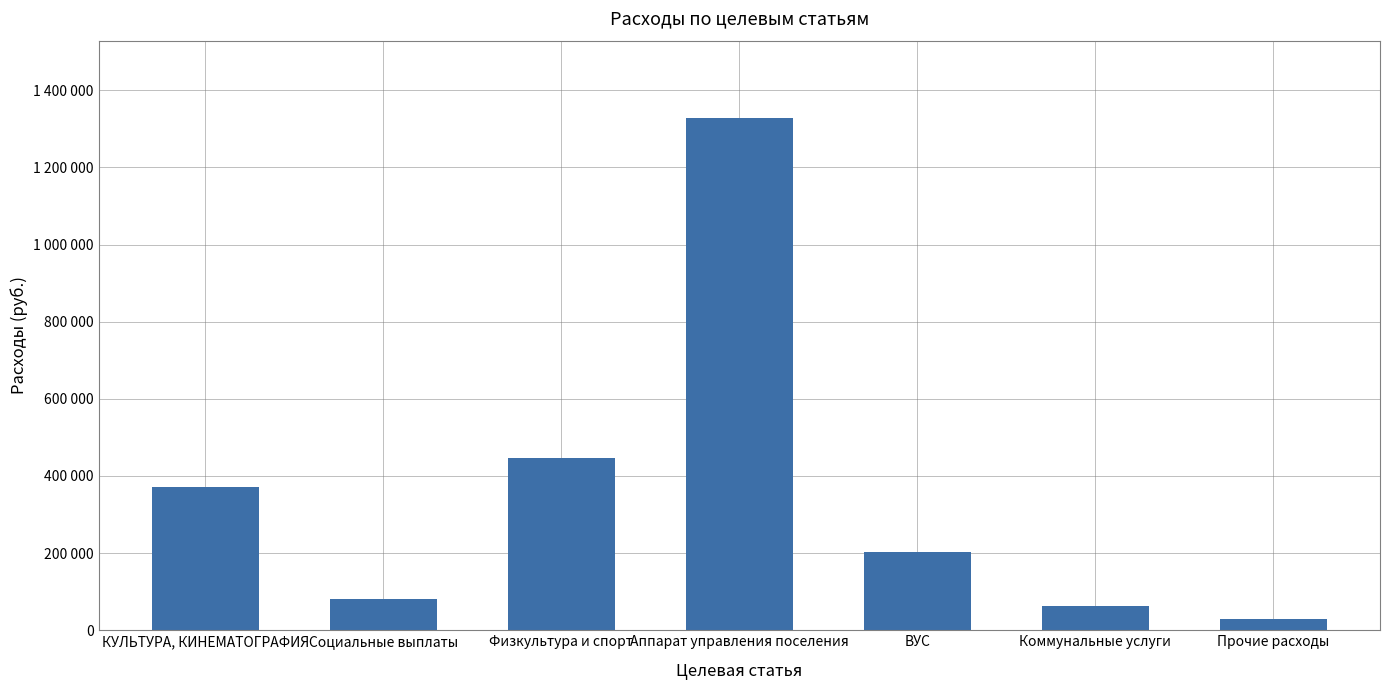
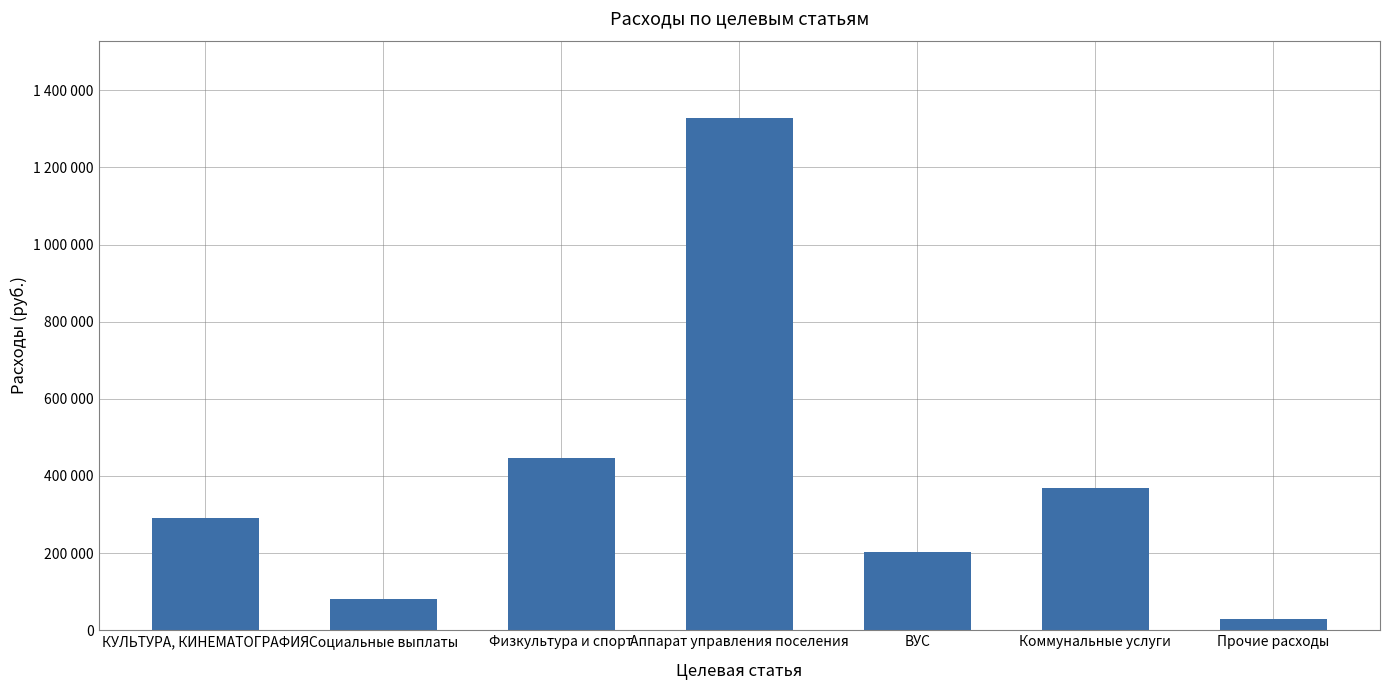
КУЛЬТУРА, КИНЕМАТОГРАФИЯ: 370000 -> 290000
Коммунальные услуги: 60000 -> 370000
